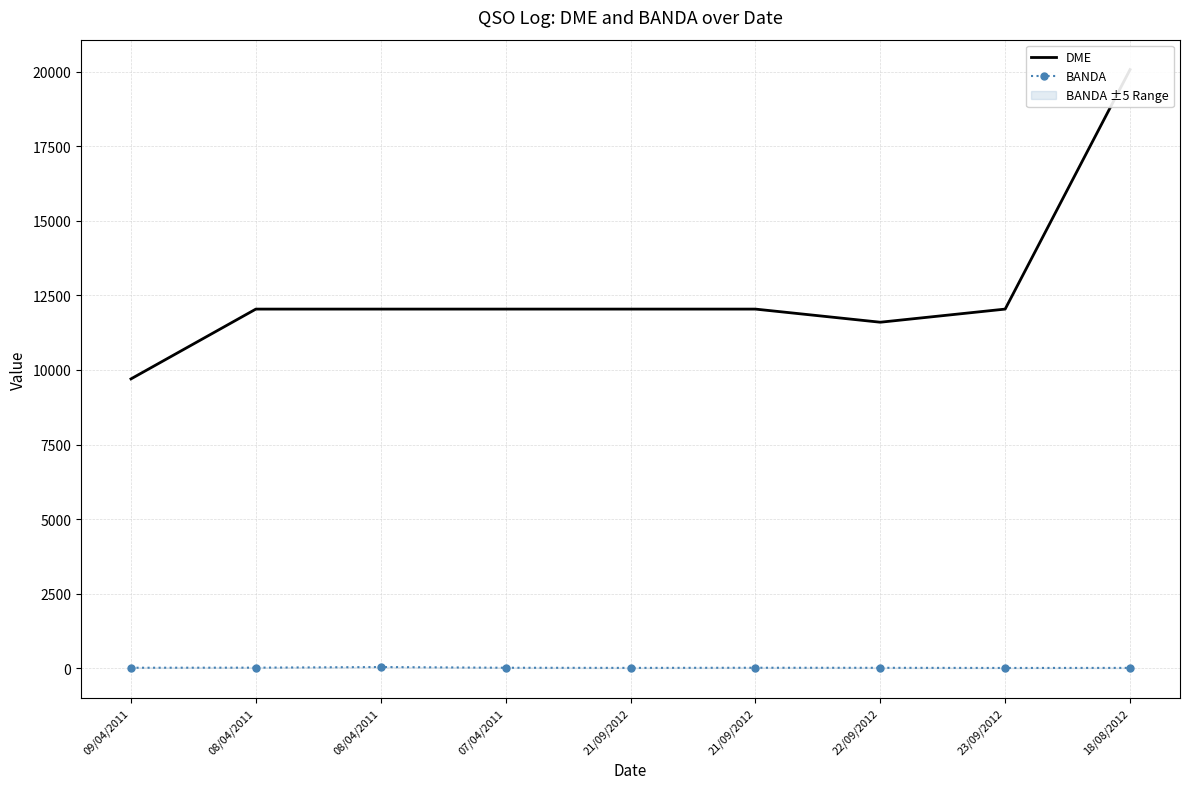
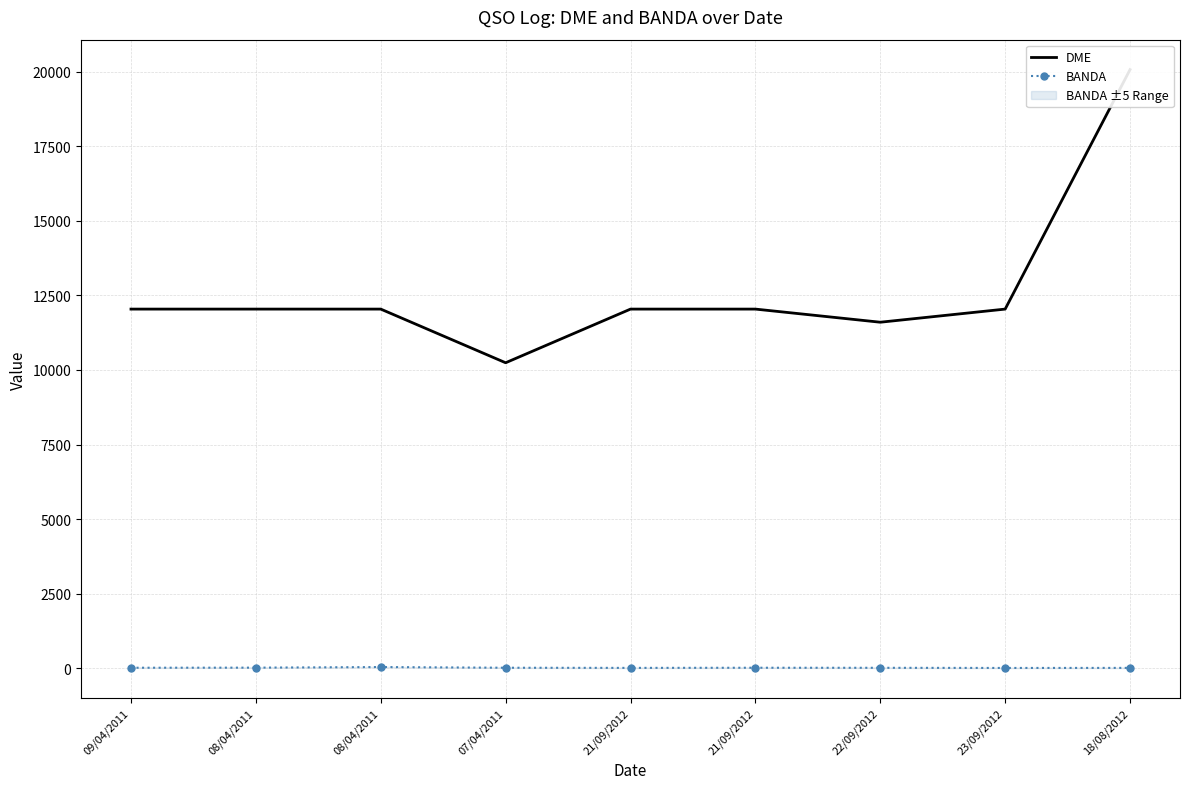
DME, 09/04/2011: 9700 -> 12000
DME, 07/04/2011: 12000 -> 10200
